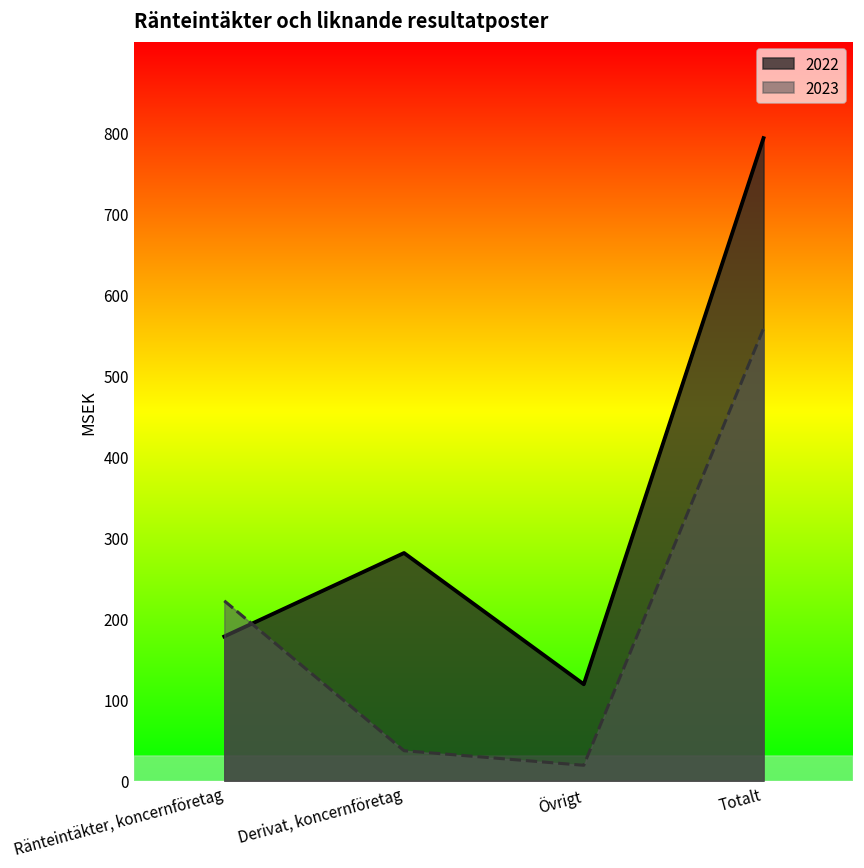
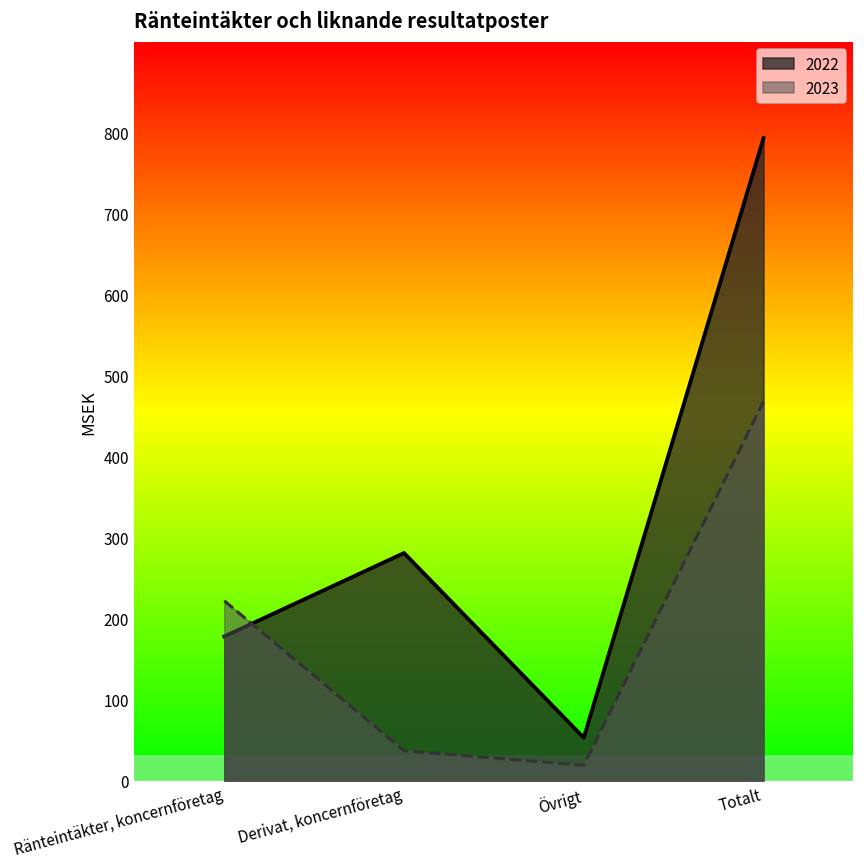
2022, Övrigt: 120 -> 50
2023, Totalt: 560 -> 470
